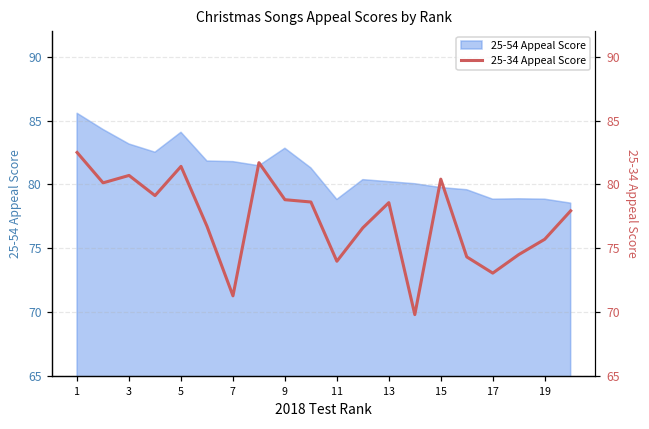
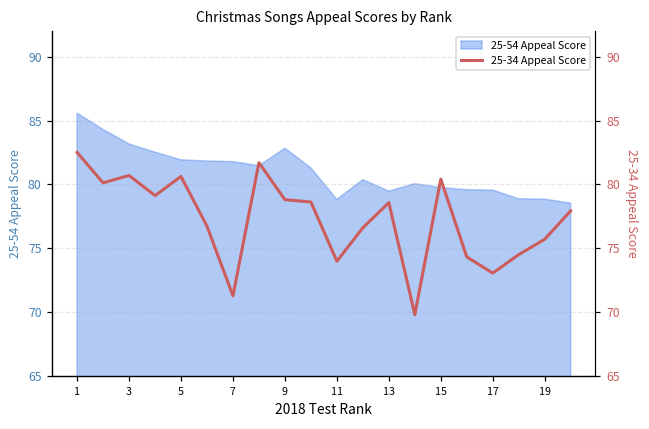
25-54 Appeal Score, 5: 84.1 -> 81.9
25-54 Appeal Score, 13: 80.2 -> 79.5
25-54 Appeal Score, 17: 78.8 -> 79.6
25-34 Appeal Score, 5: 81.4 -> 80.6
